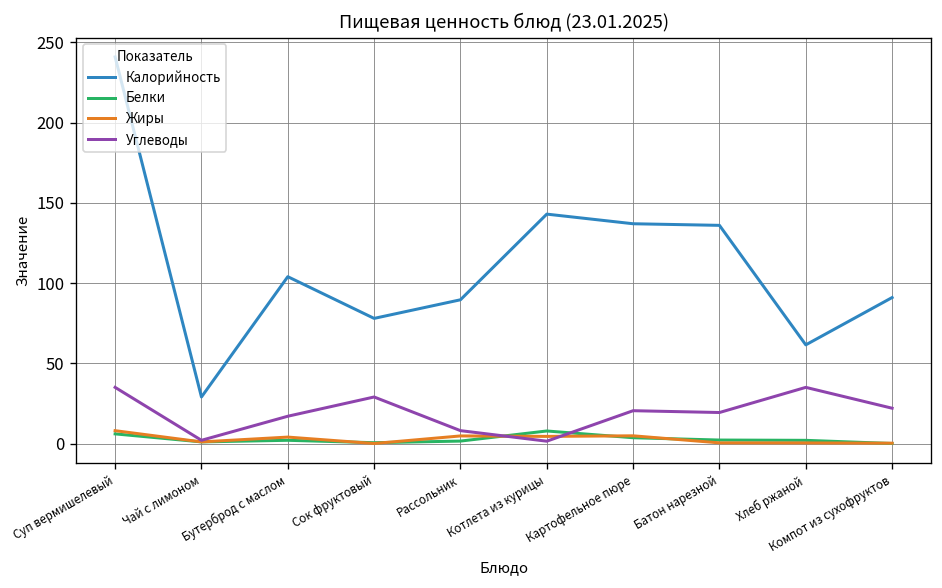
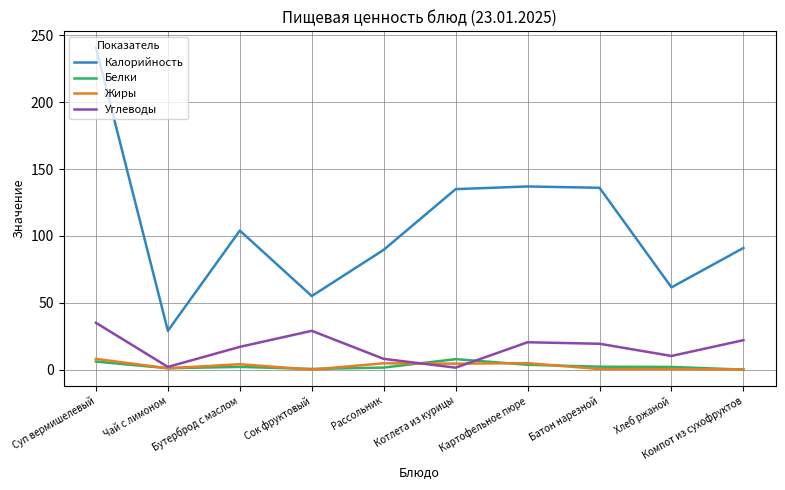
Калорийность, Сок фруктовый: 78 -> 55
Калорийность, Котлета из курицы: 143 -> 135
Углеводы, Хлеб ржаной: 35 -> 10
